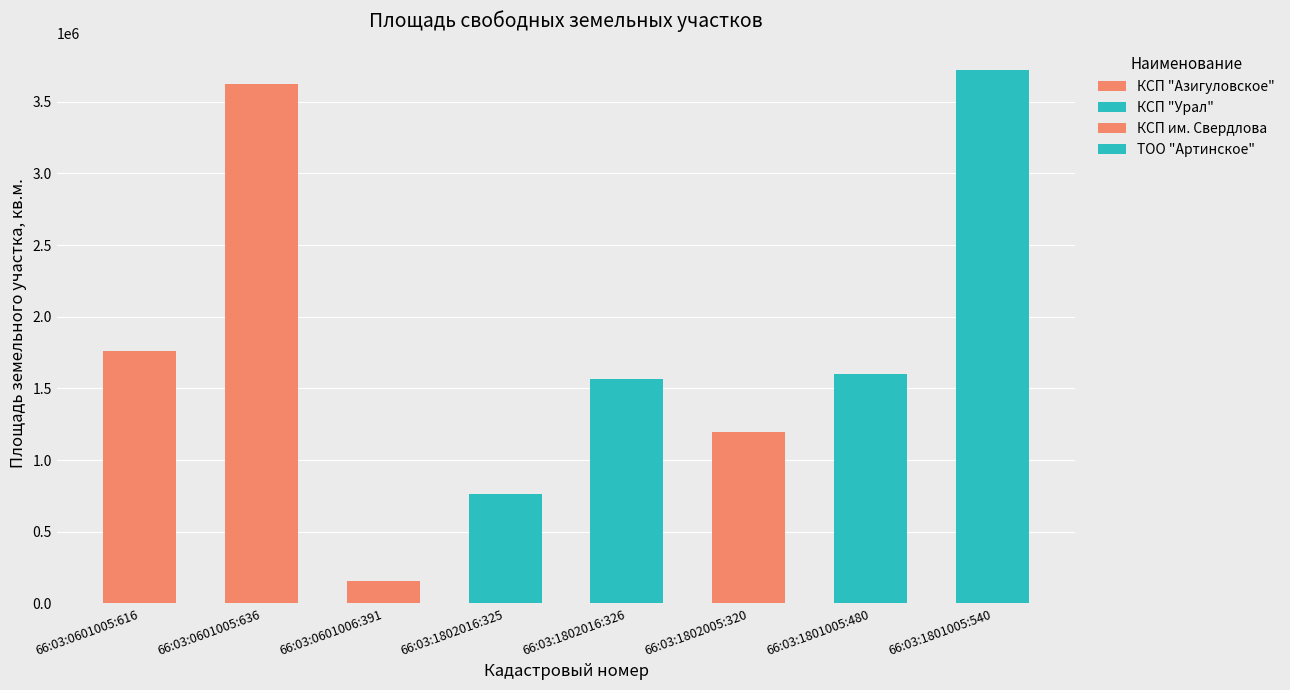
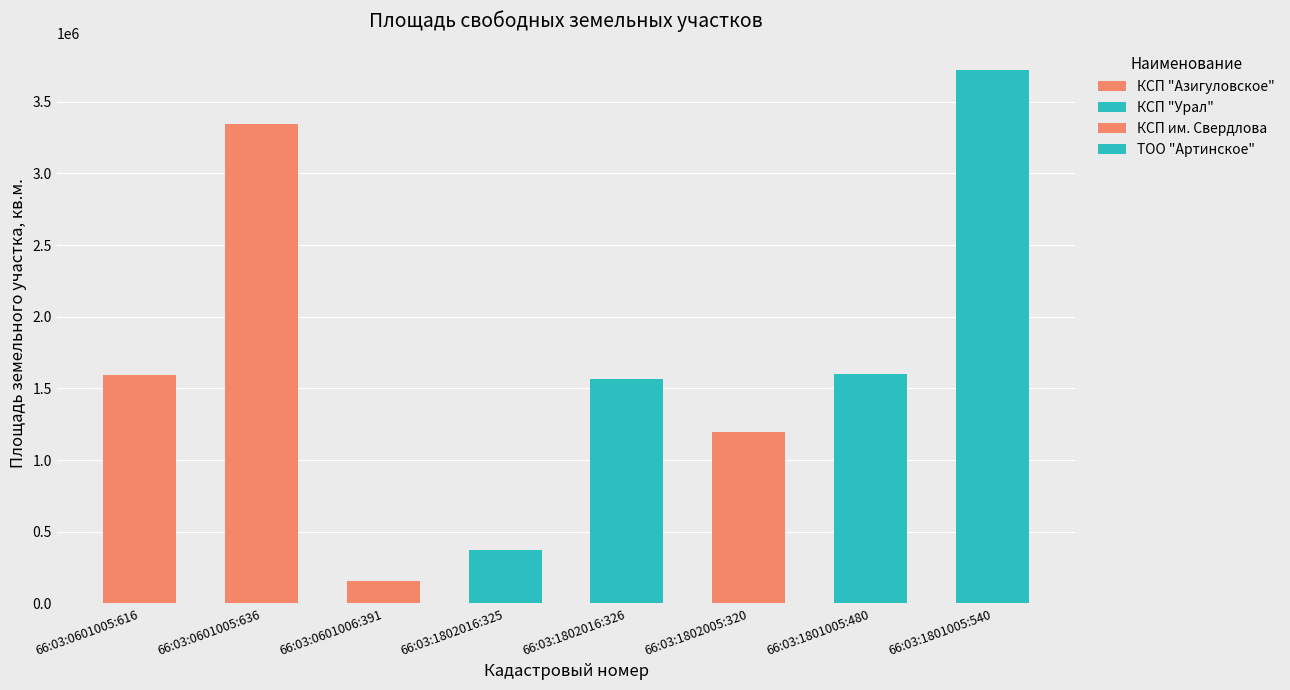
66:03:0601005:616: 1760000 -> 1590000
66:03:0601005:636: 3620000 -> 3350000
66:03:1802016:325: 770000 -> 370000
